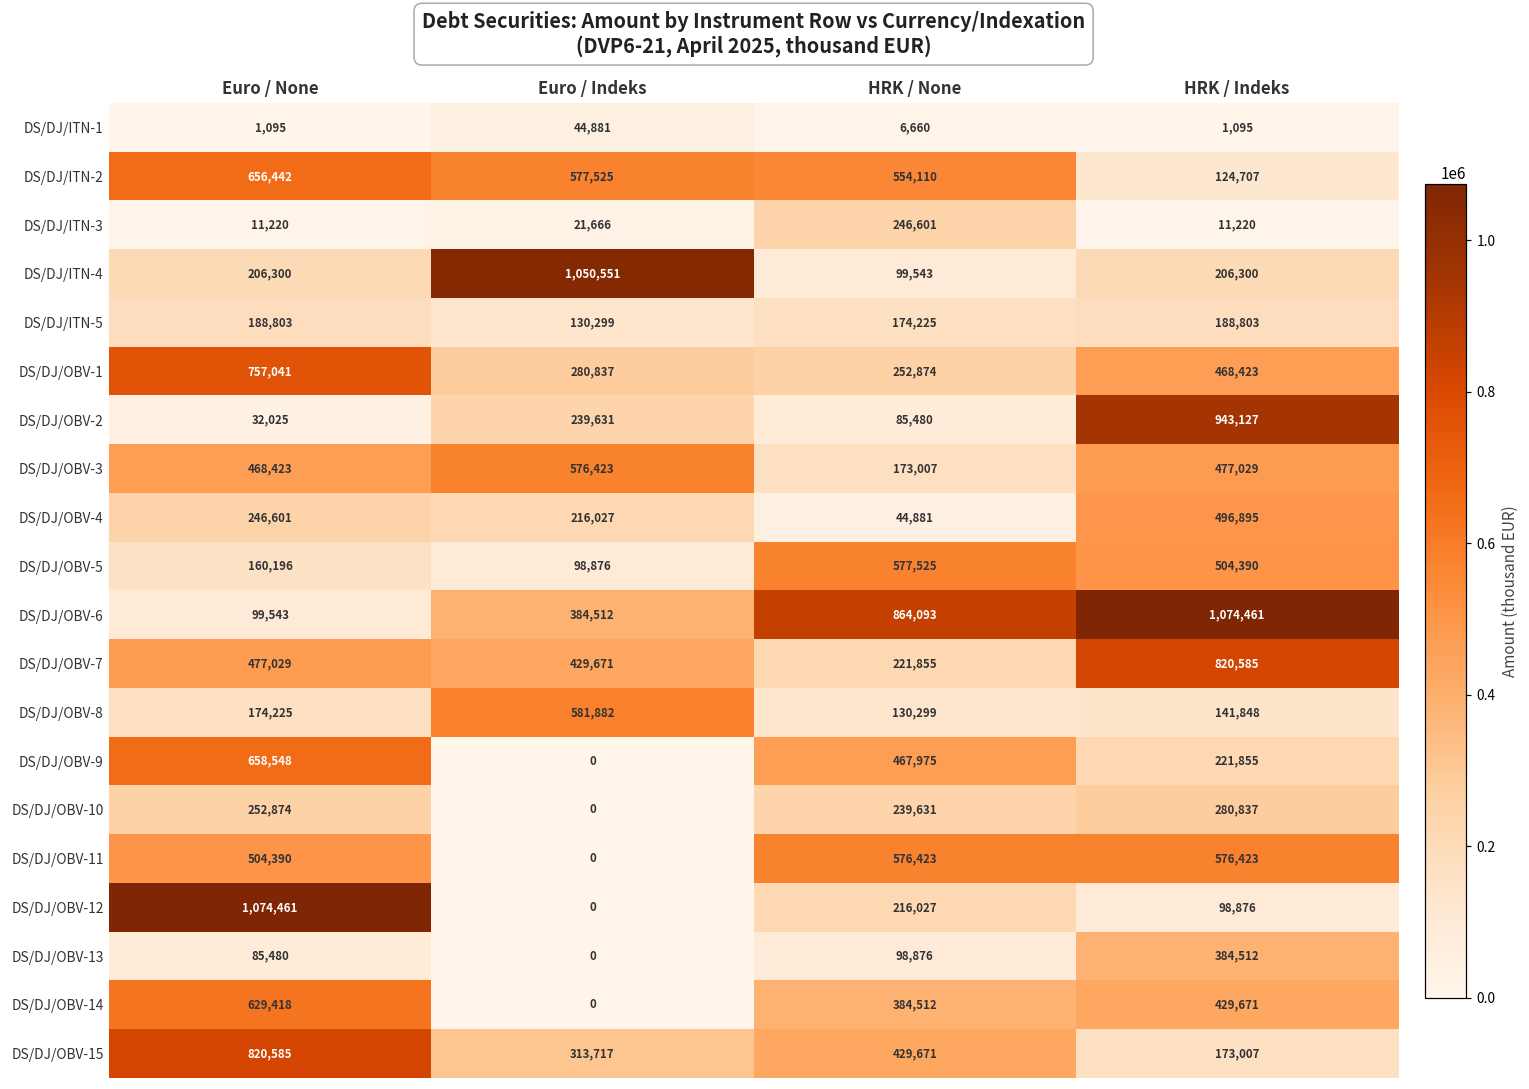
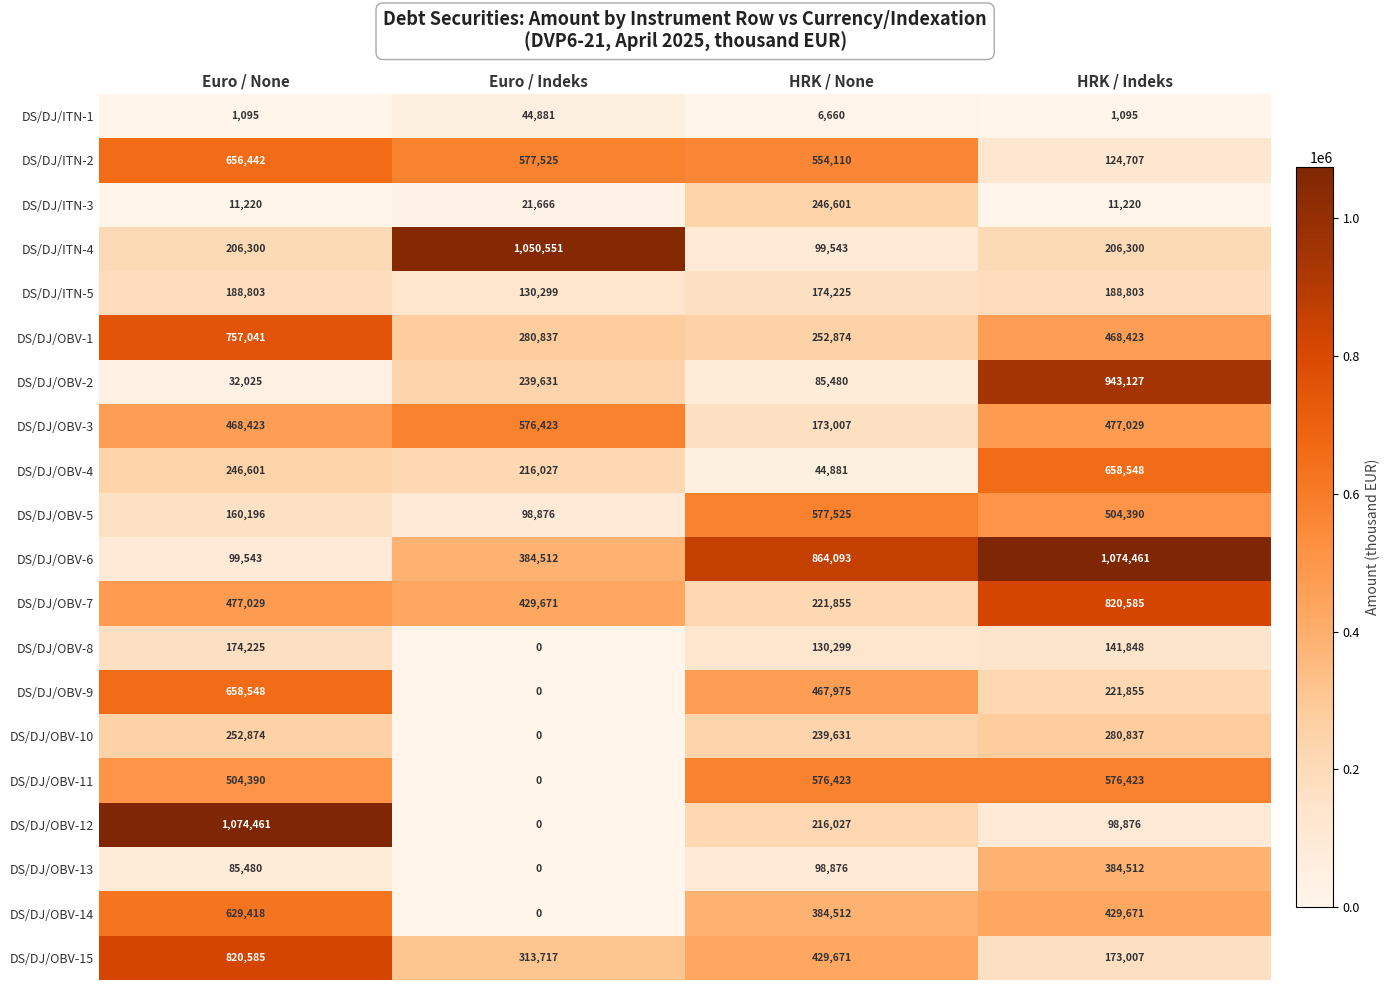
DS/DJ/OBV-4, HRK / Indeks: 496,895 -> 658,548
DS/DJ/OBV-8, Euro / Indeks: 581,882 -> 0
